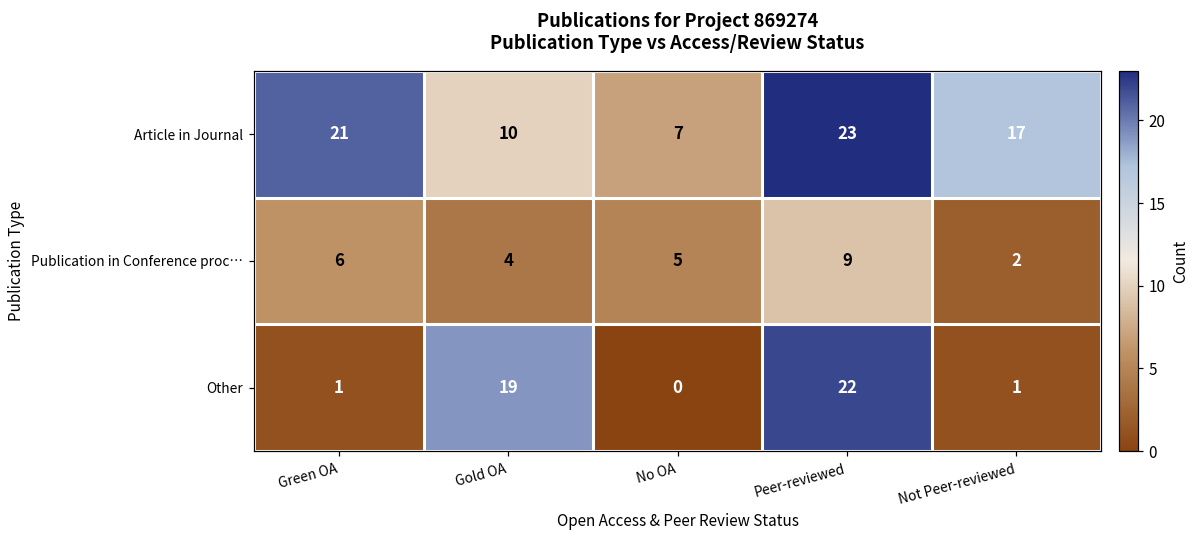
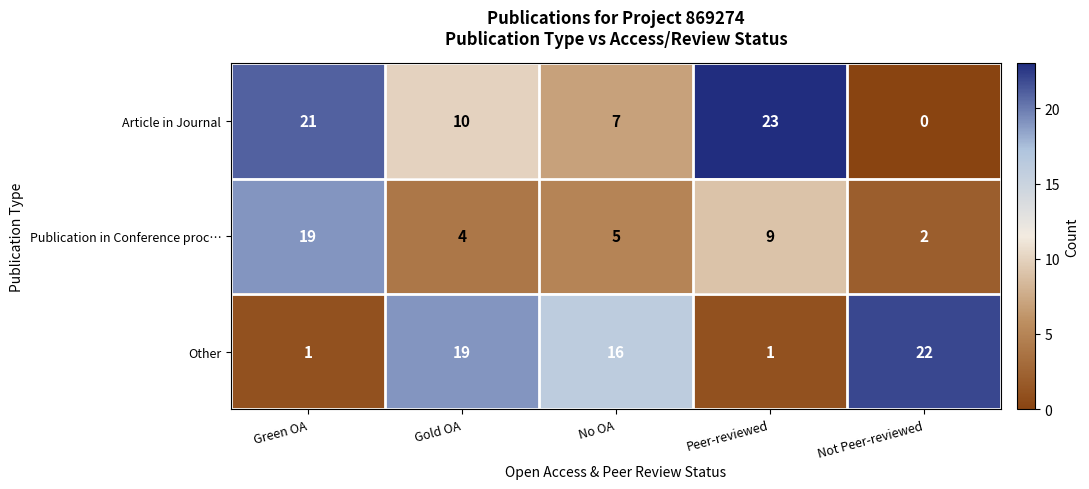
Article in Journal, Not Peer-reviewed: 17 -> 0
Publication in Conference proc…, Green OA: 6 -> 19
Other, No OA: 0 -> 16
Other, Peer-reviewed: 22 -> 1
Other, Not Peer-reviewed: 1 -> 22
